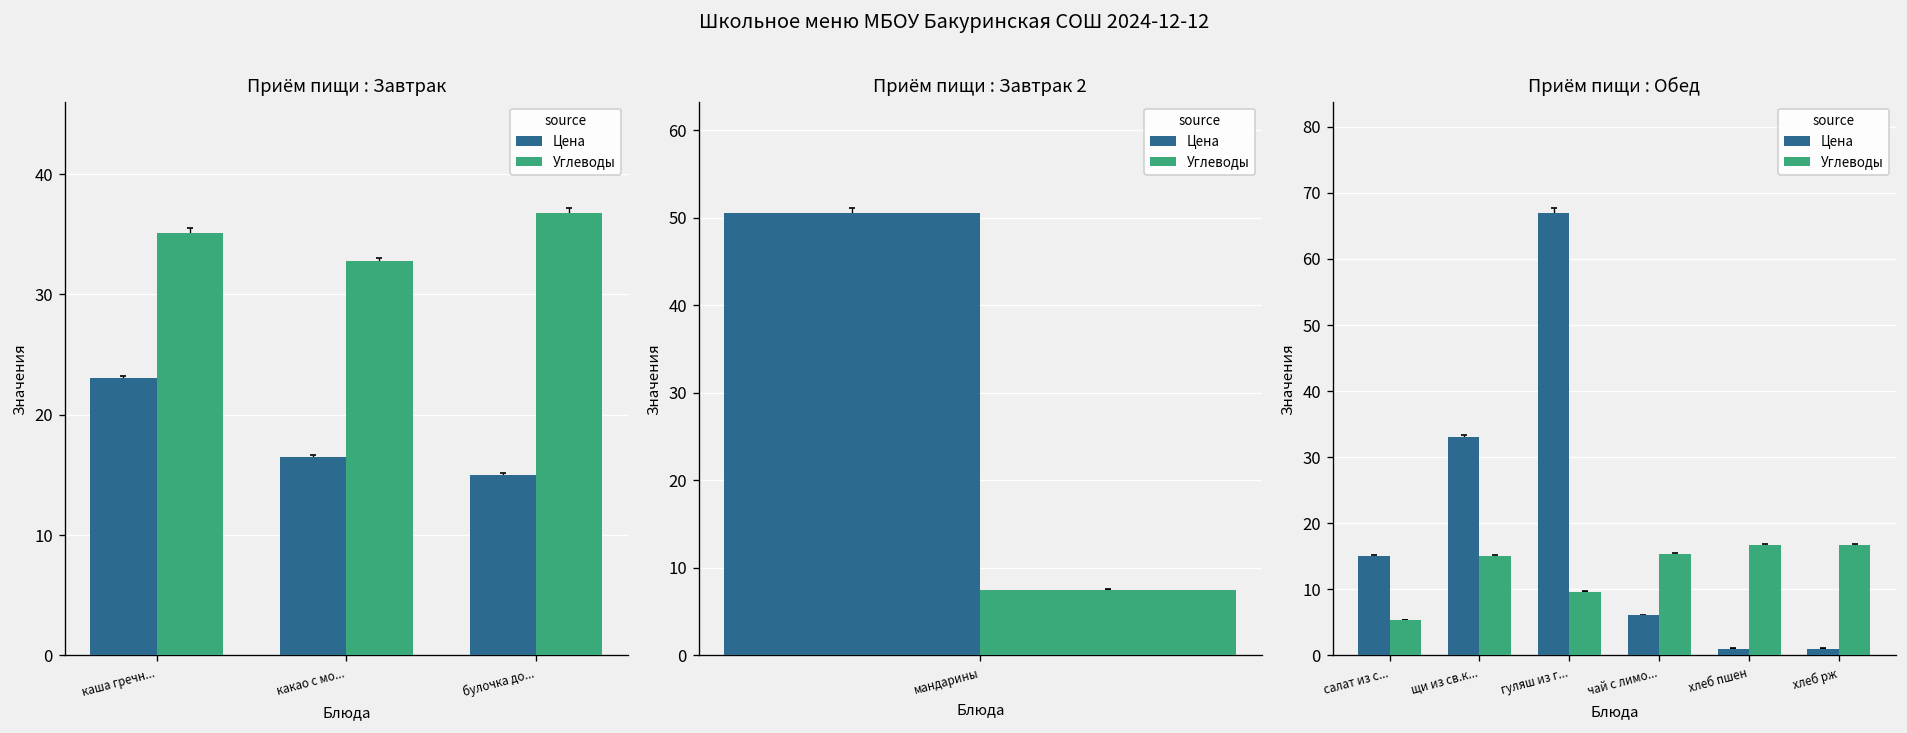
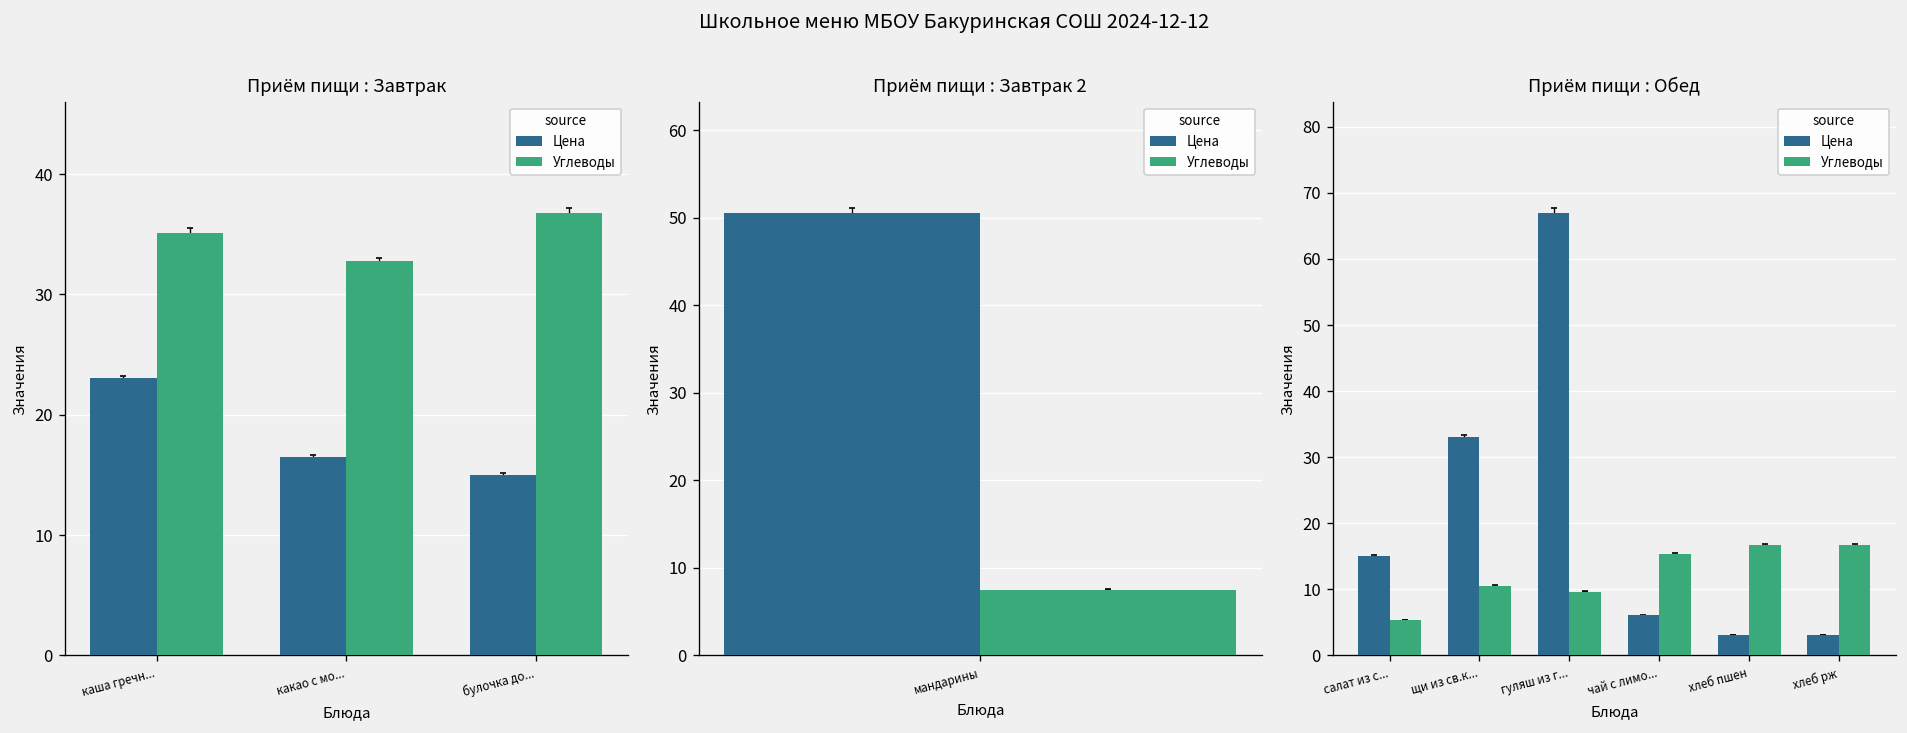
Приём пищи : Обед, Углеводы, щи из св.к...: 15 -> 10
Приём пищи : Обед, Цена, хлеб пшен: 1 -> 3
Приём пищи : Обед, Цена, хлеб рж: 1 -> 3
